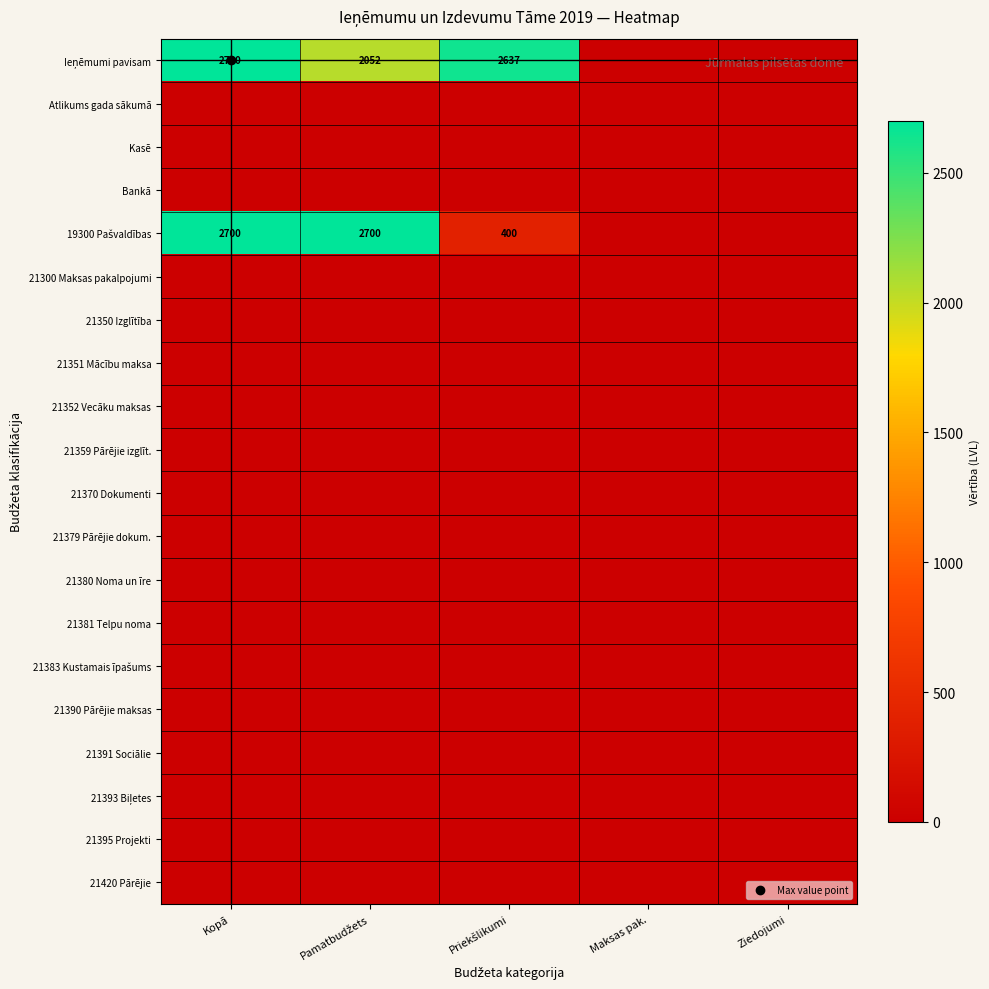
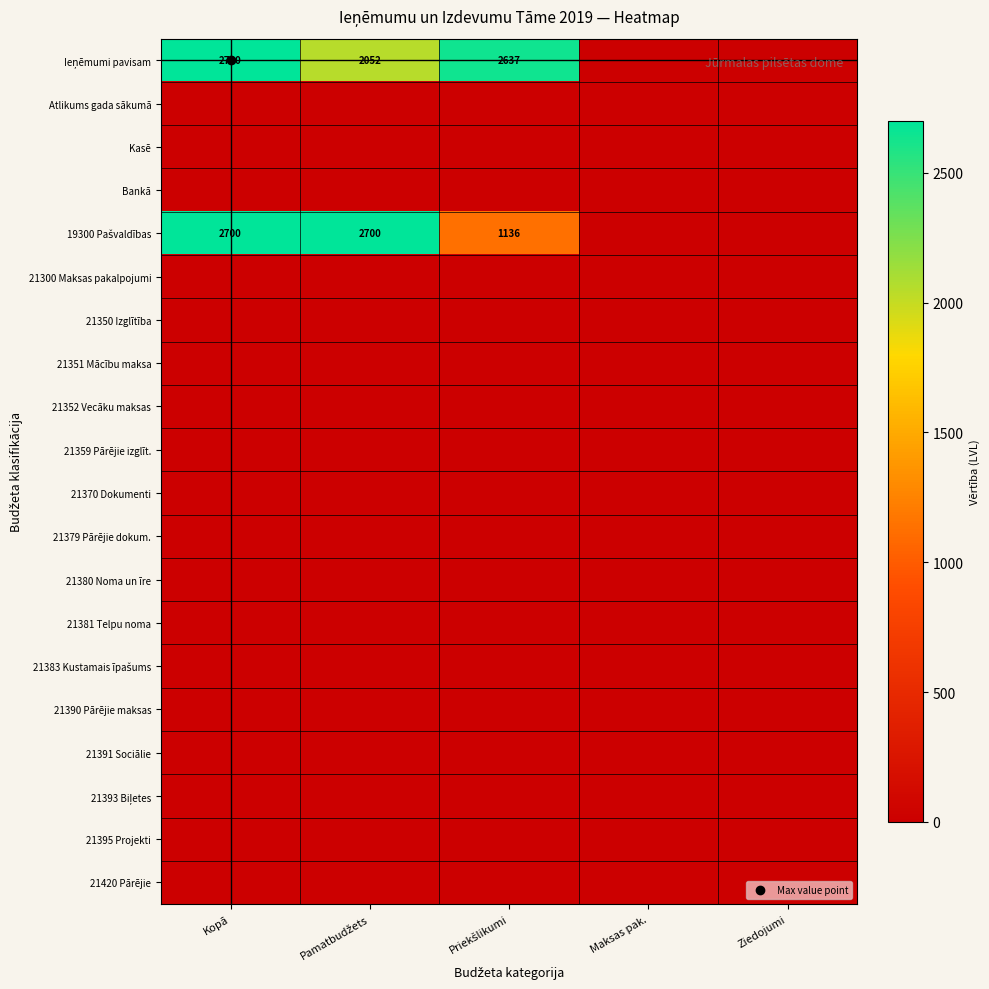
19300 Pašvaldības, Priekšlikumi: 400 -> 1136
